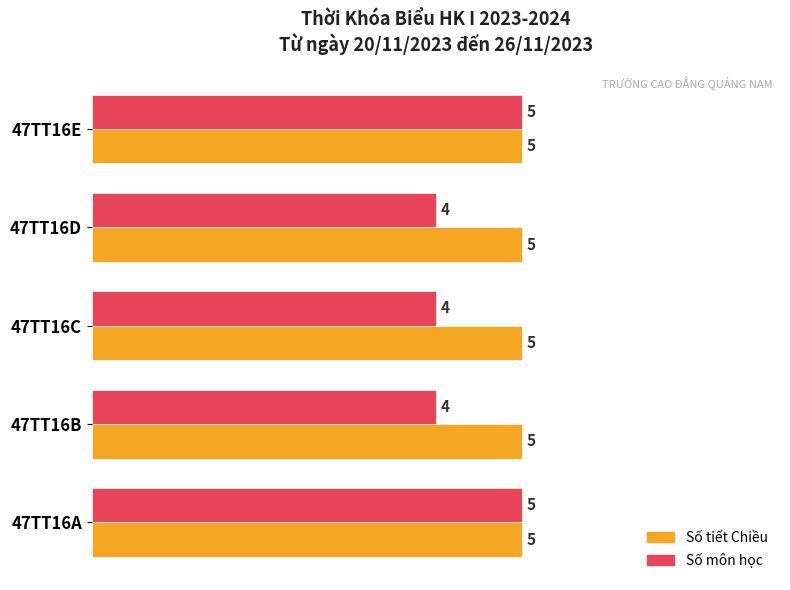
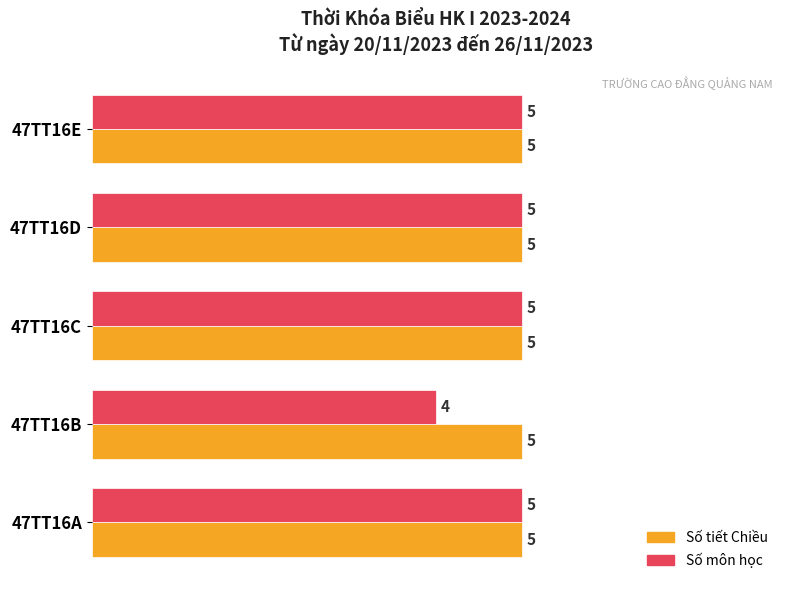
Số môn học, 47TT16D: 4 -> 5
Số môn học, 47TT16C: 4 -> 5
